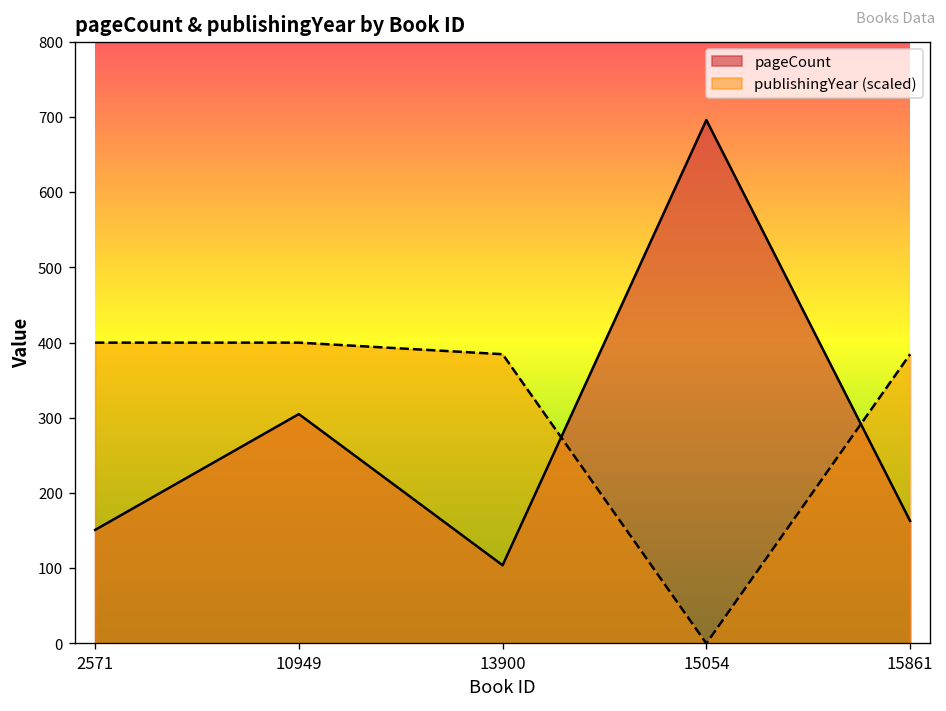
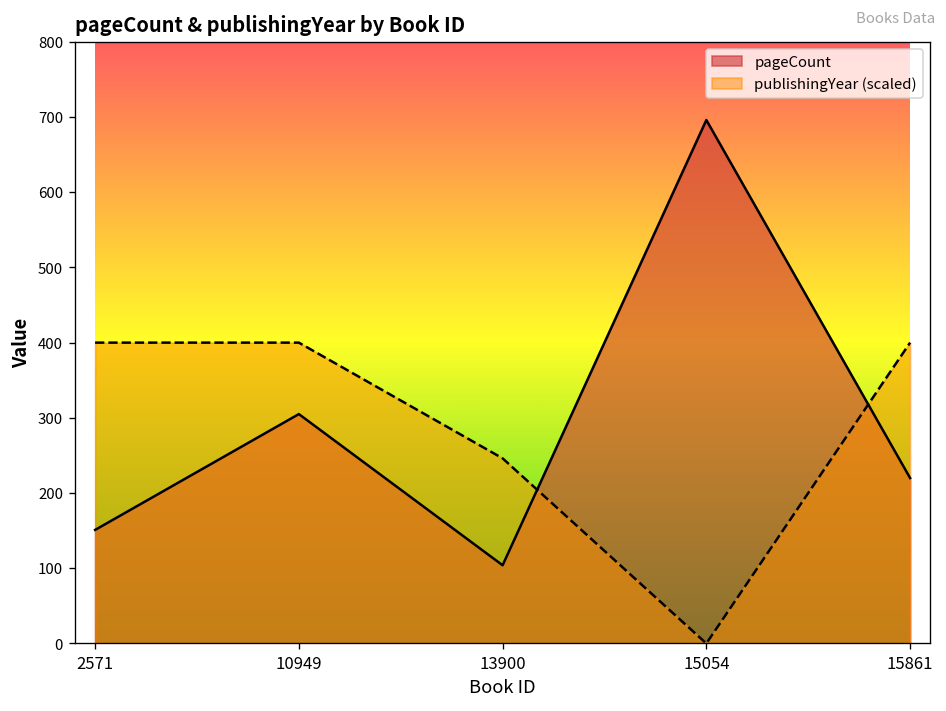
publishingYear (scaled), 13900: 380 -> 250
pageCount, 15861: 160 -> 220
publishingYear (scaled), 15861: 380 -> 400
